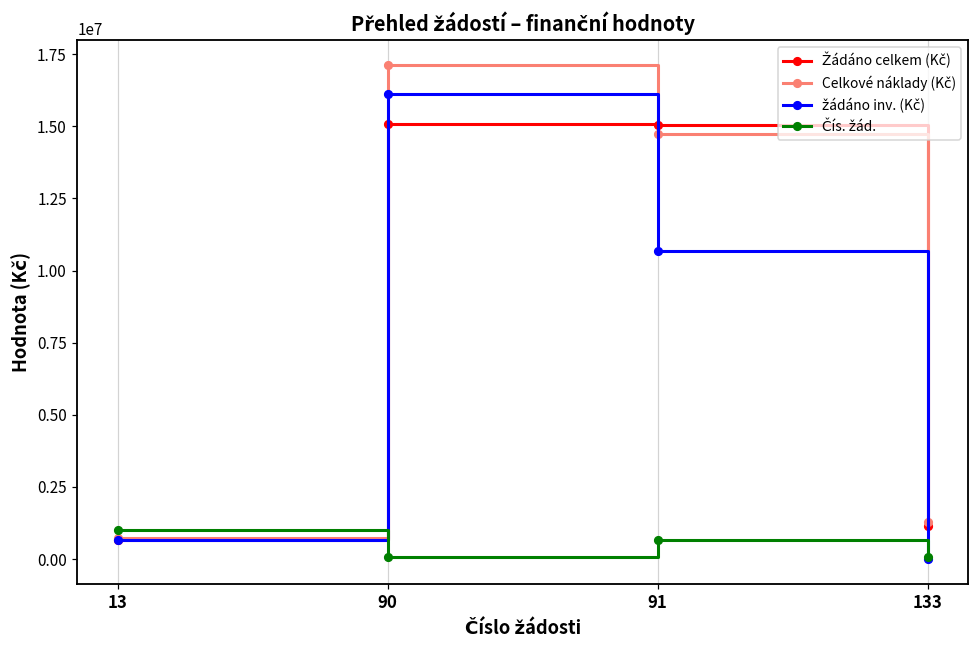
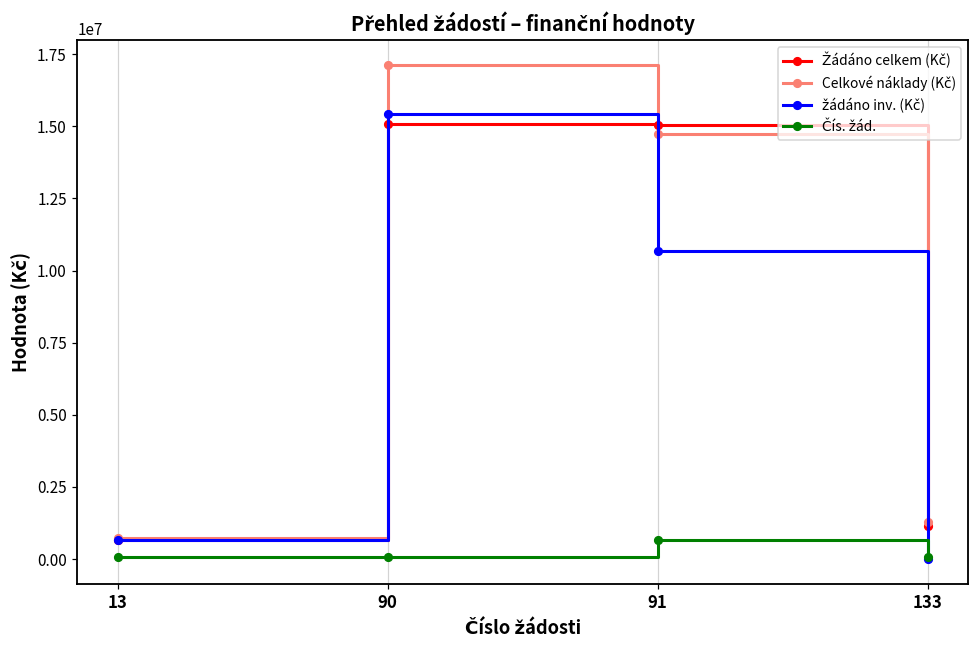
Čís. žád., 13: 1000000 -> 100000
žádáno inv. (Kč), 90: 16100000 -> 15400000
